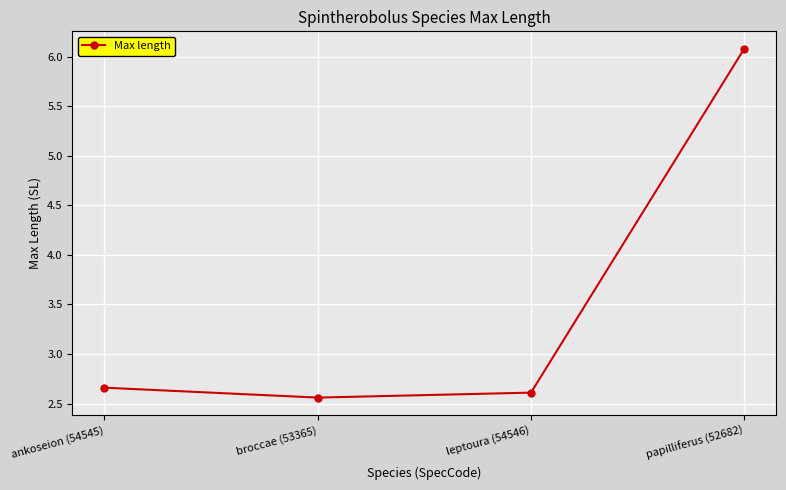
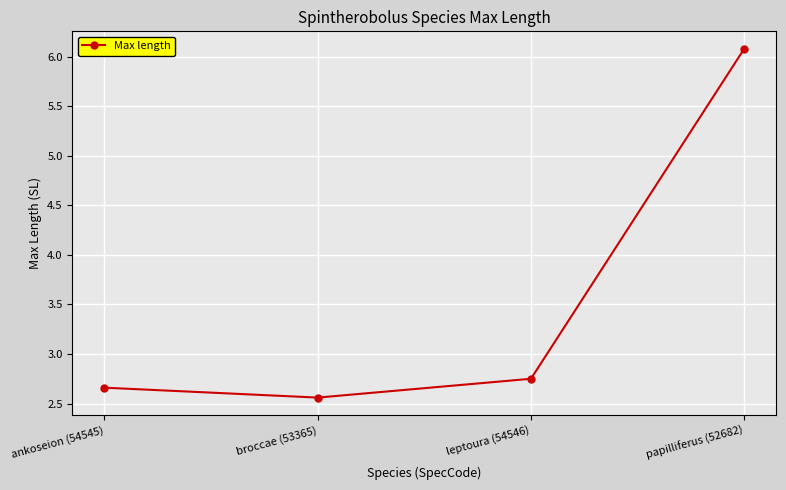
leptoura (54546): 2.6 -> 2.8
